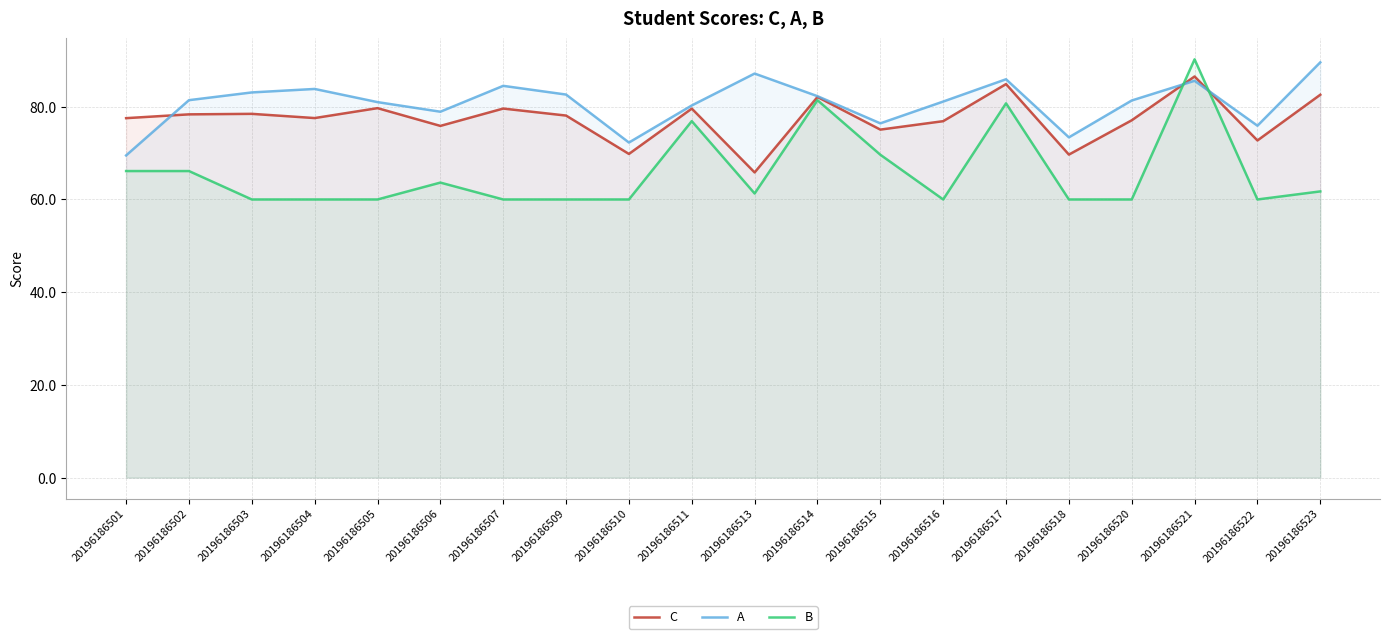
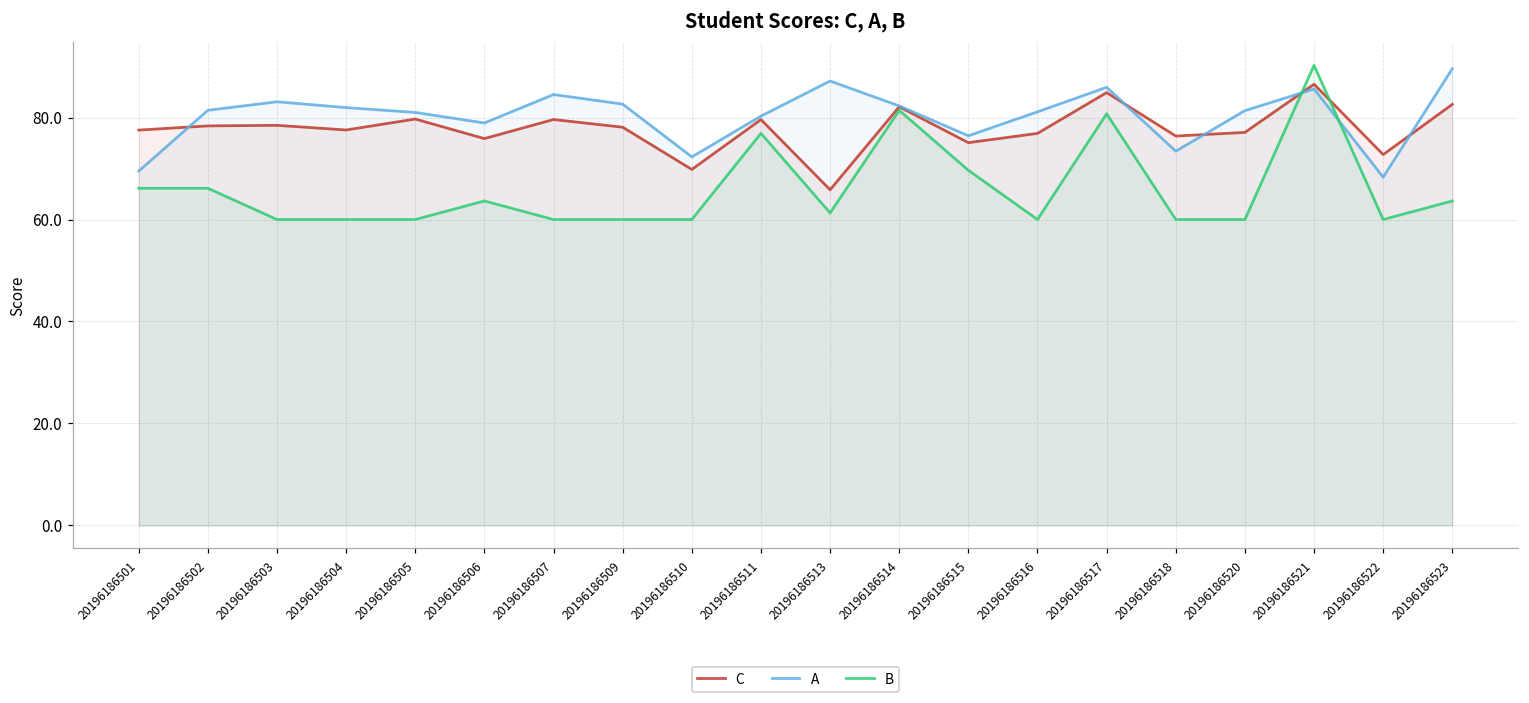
A, 20196186504: 84 -> 82
C, 20196186518: 70 -> 76
A, 20196186522: 76 -> 68
B, 20196186523: 62 -> 64
